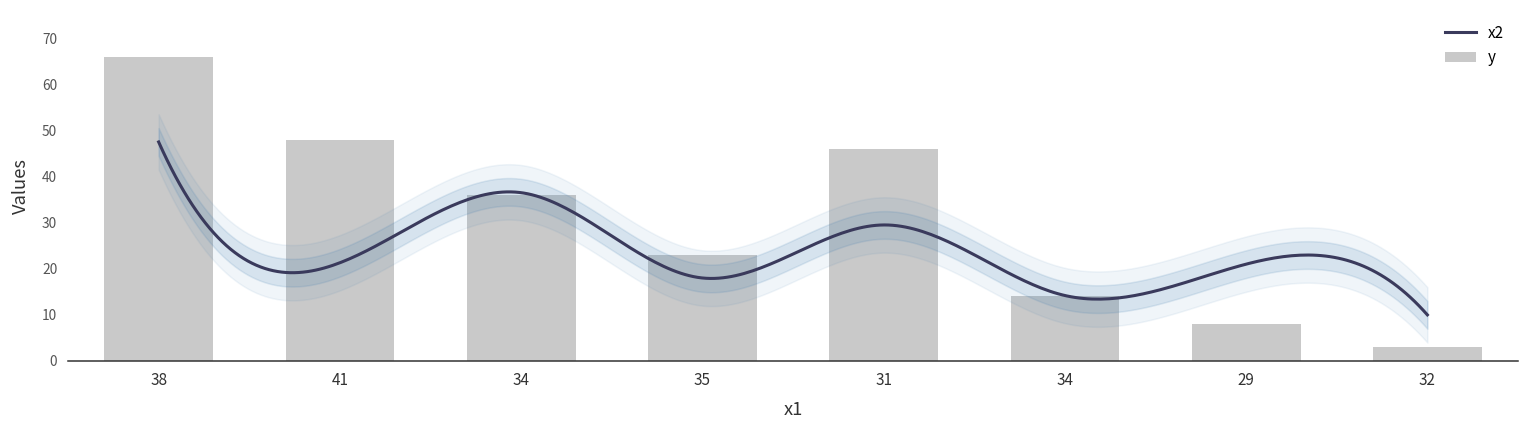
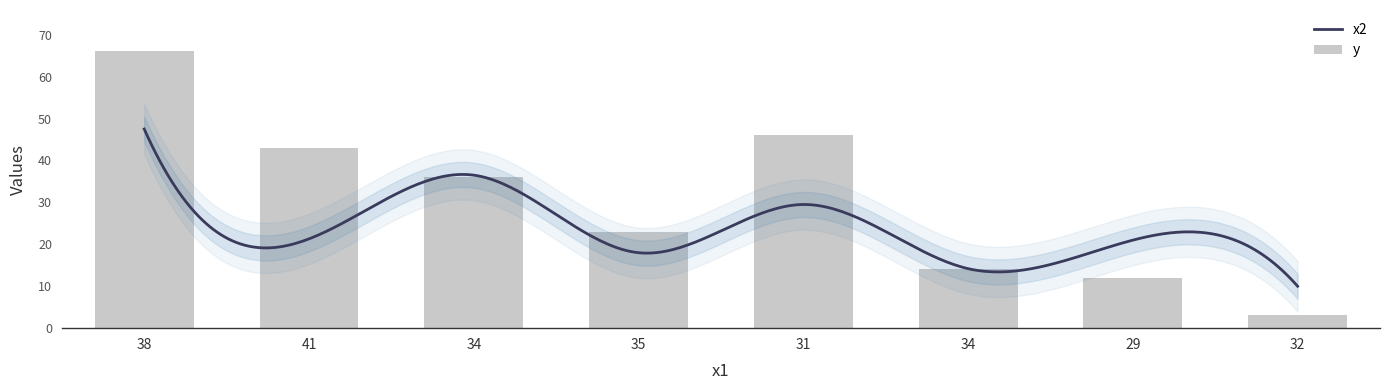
y, 41: 48 -> 43
y, 29: 8 -> 12
